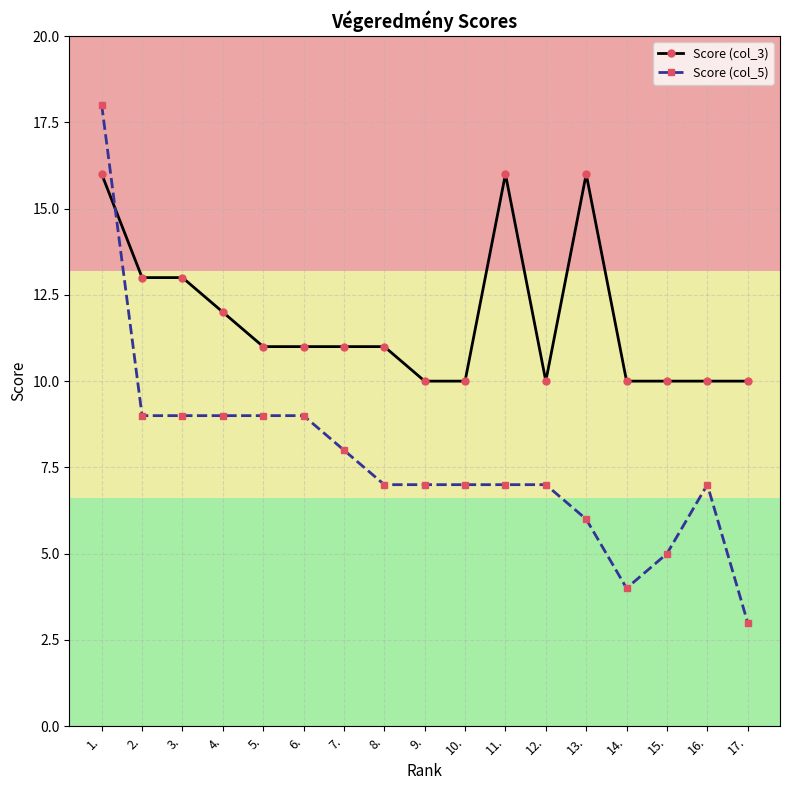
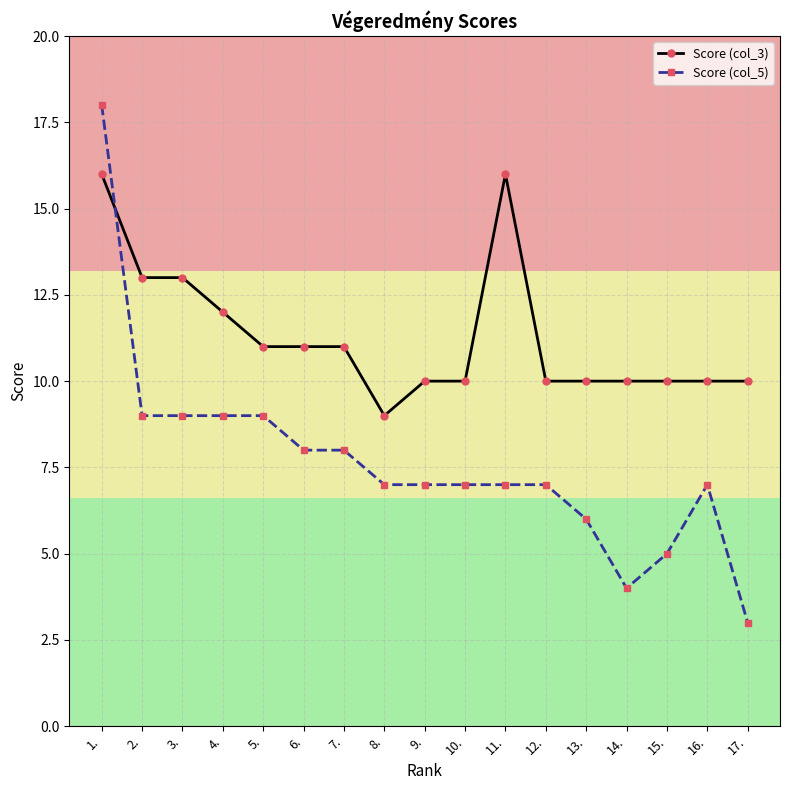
Score (col_5), 6.: 9 -> 8
Score (col_3), 8.: 11 -> 9
Score (col_3), 13.: 16 -> 10
